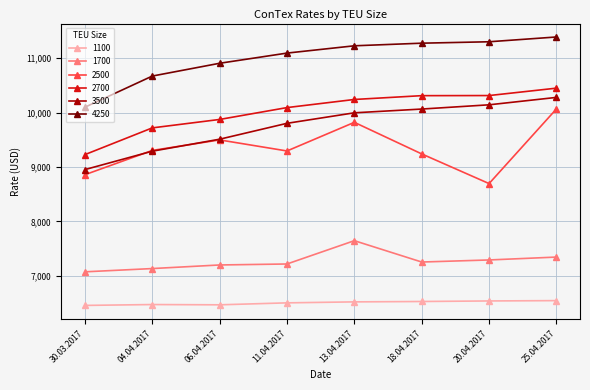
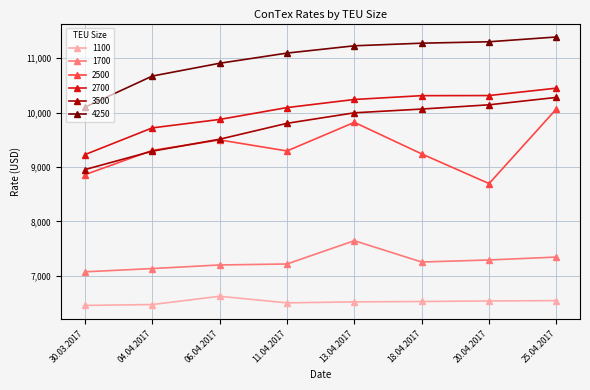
1100, 06.04.2017: 6,500 -> 6,600
